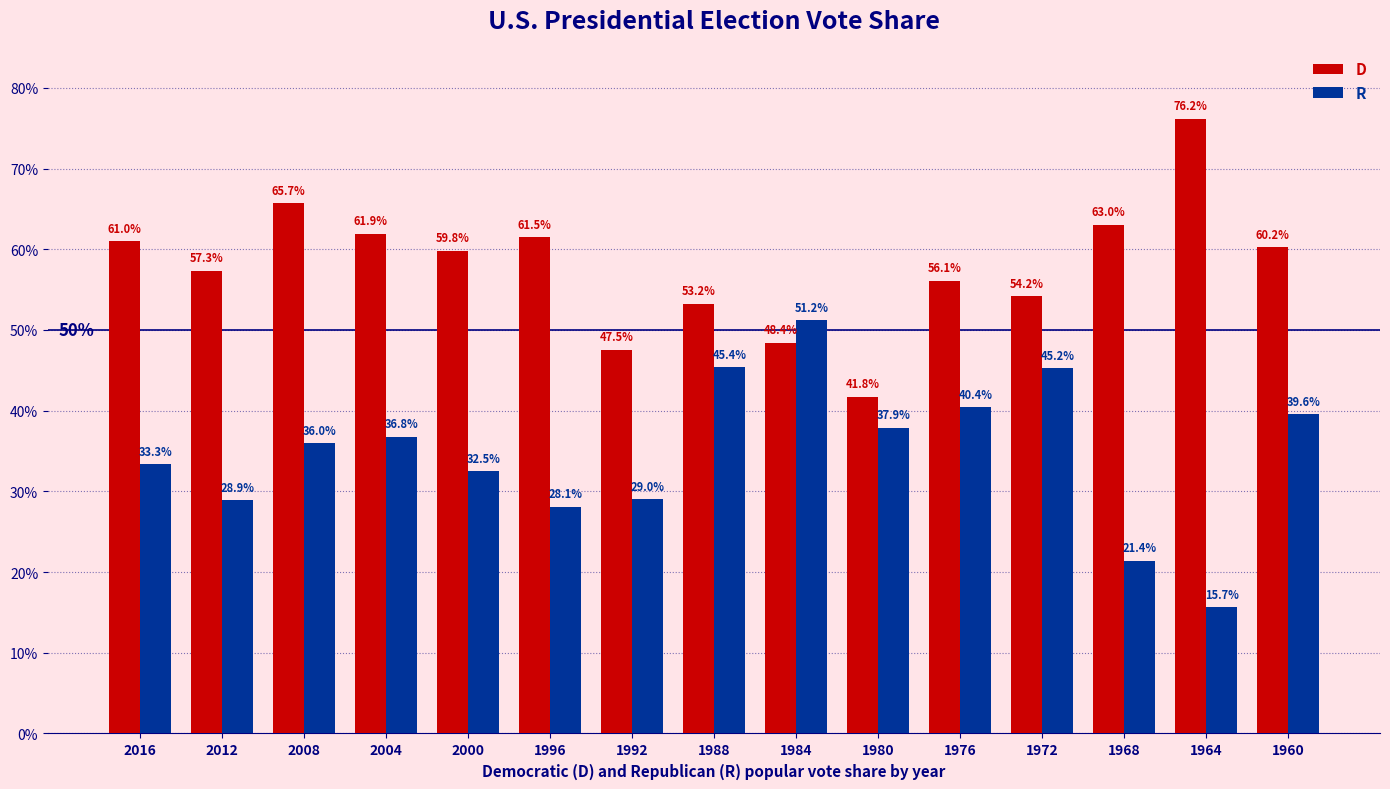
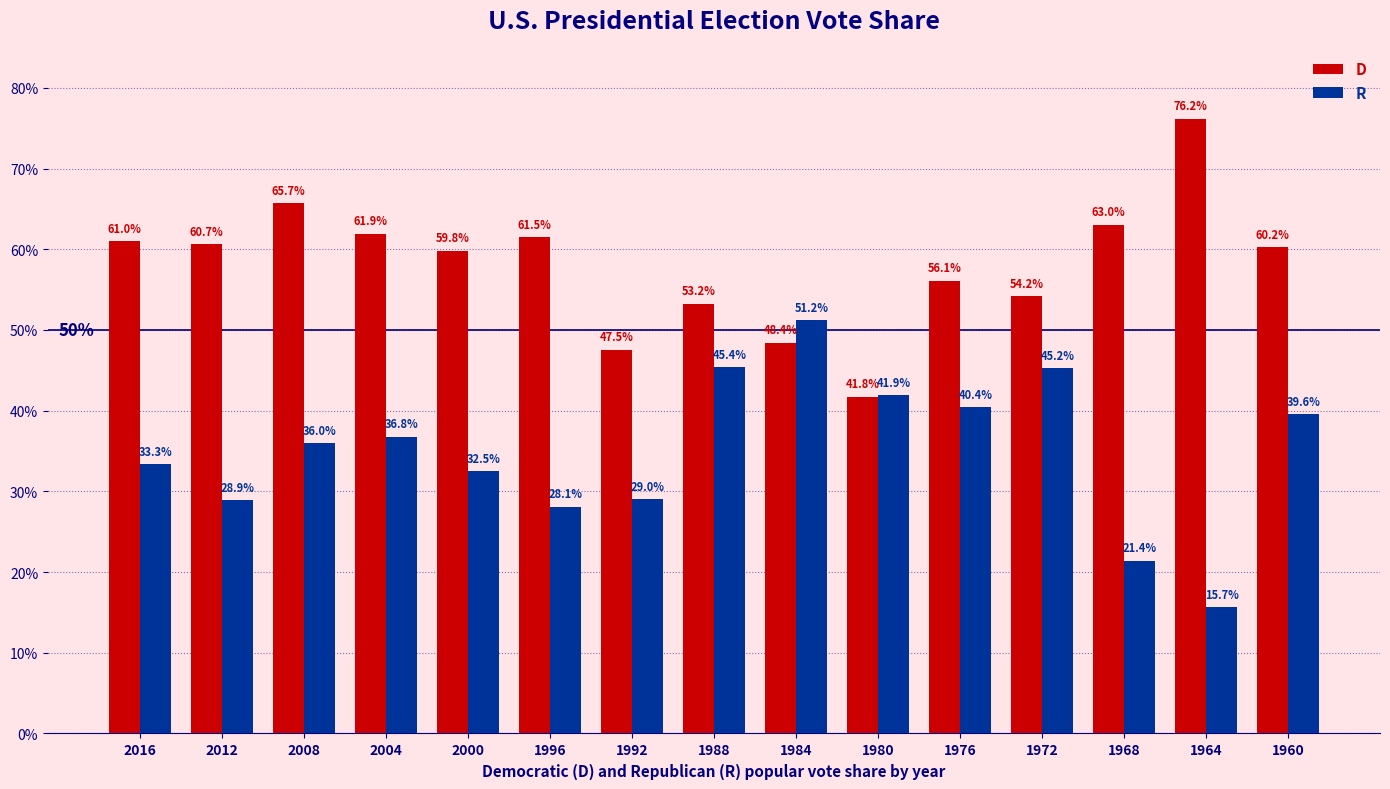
D, 2012: 57.3% -> 60.7%
R, 1980: 37.9% -> 41.9%
